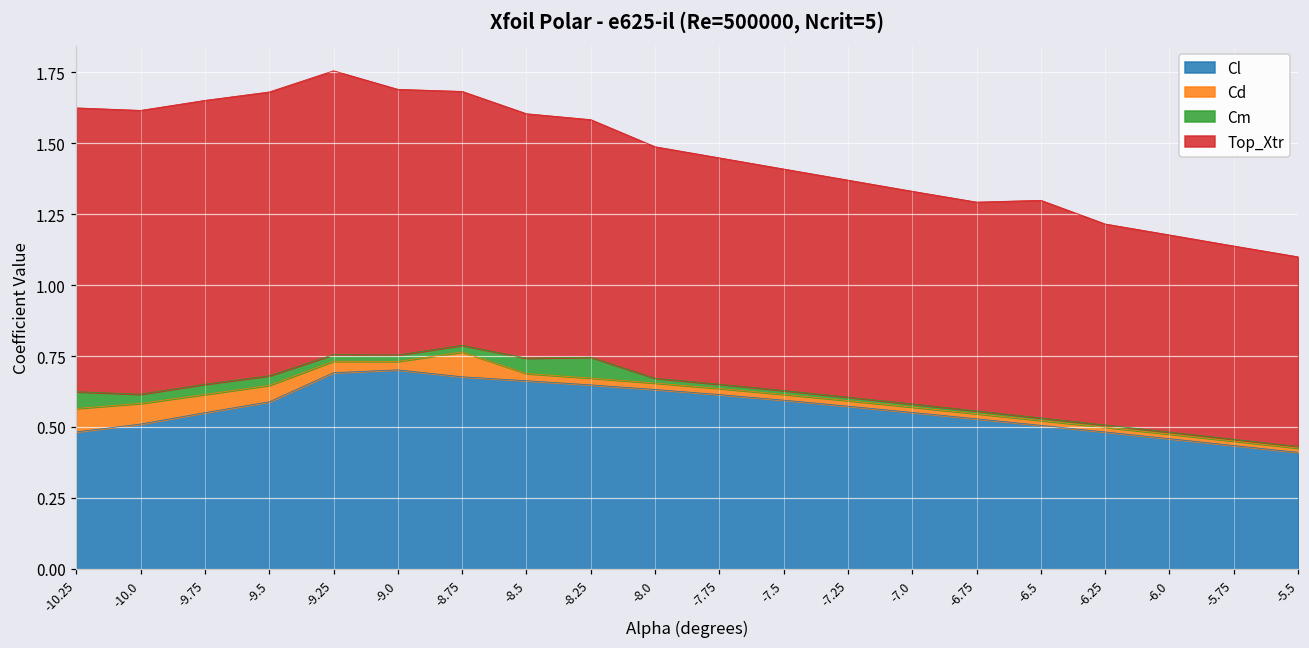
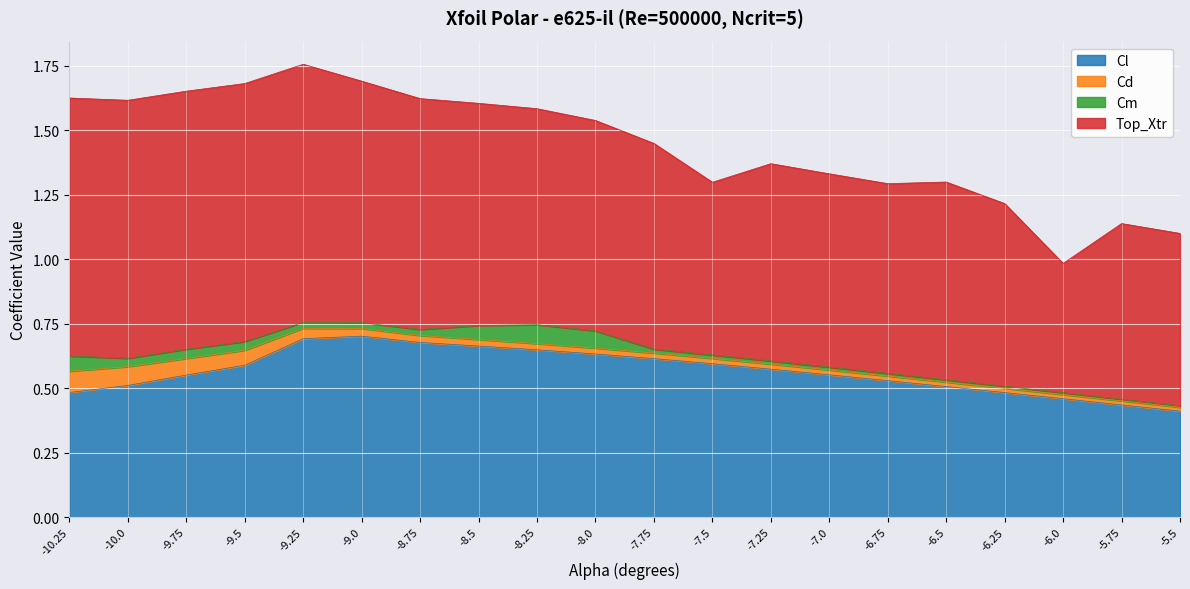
Cd, -8.75: 0.09 -> 0.03
Cm, -8.0: 0.02 -> 0.07
Top_Xtr, -7.5: 0.78 -> 0.67
Top_Xtr, -6.0: 0.69 -> 0.50
